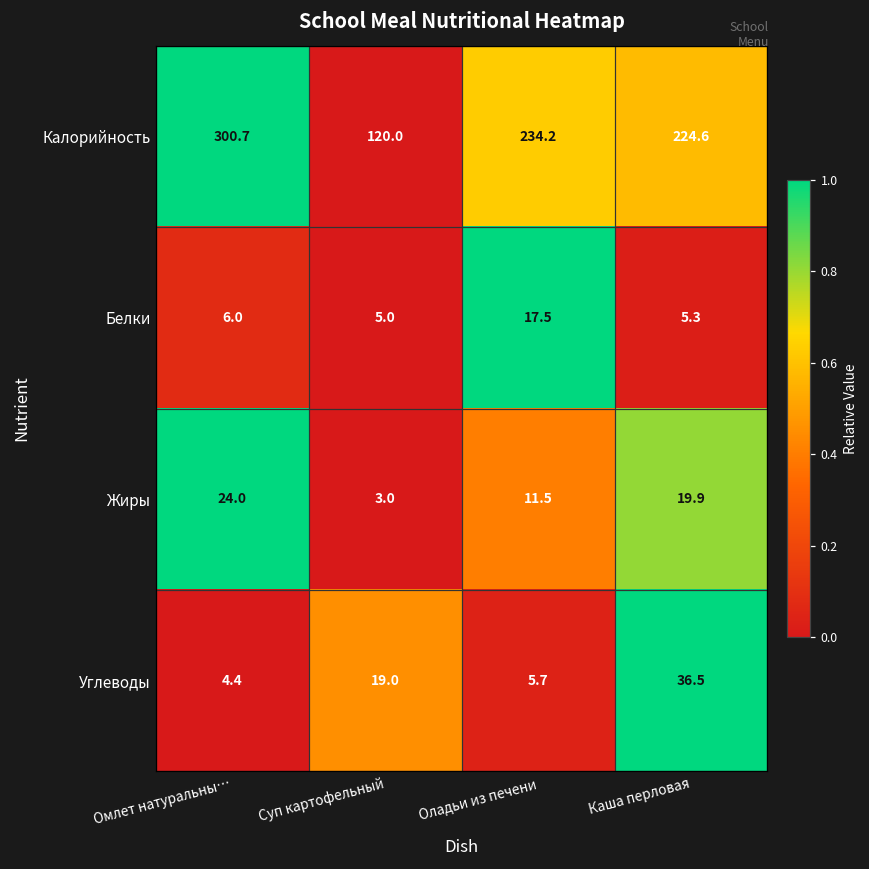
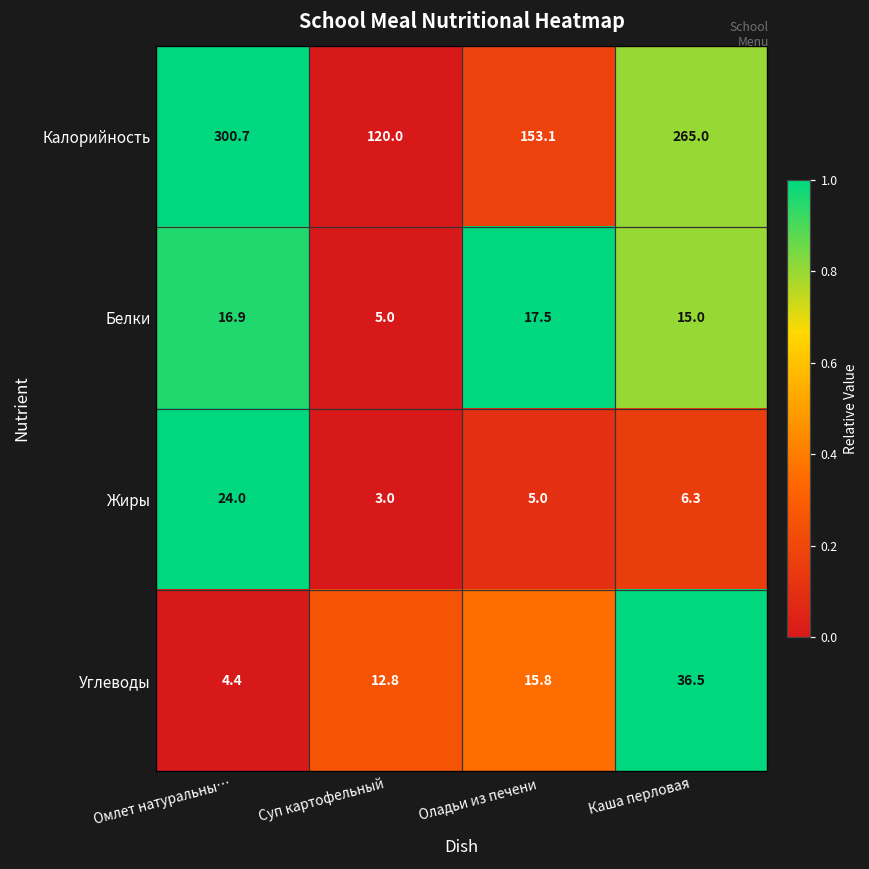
Калорийность, Оладьи из печени: 234.2 -> 153.1
Калорийность, Каша перловая: 224.6 -> 265.0
Белки, Омлет натуральны…: 6.0 -> 16.9
Белки, Каша перловая: 5.3 -> 15.0
Жиры, Оладьи из печени: 11.5 -> 5.0
Жиры, Каша перловая: 19.9 -> 6.3
Углеводы, Суп картофельный: 19.0 -> 12.8
Углеводы, Оладьи из печени: 5.7 -> 15.8
